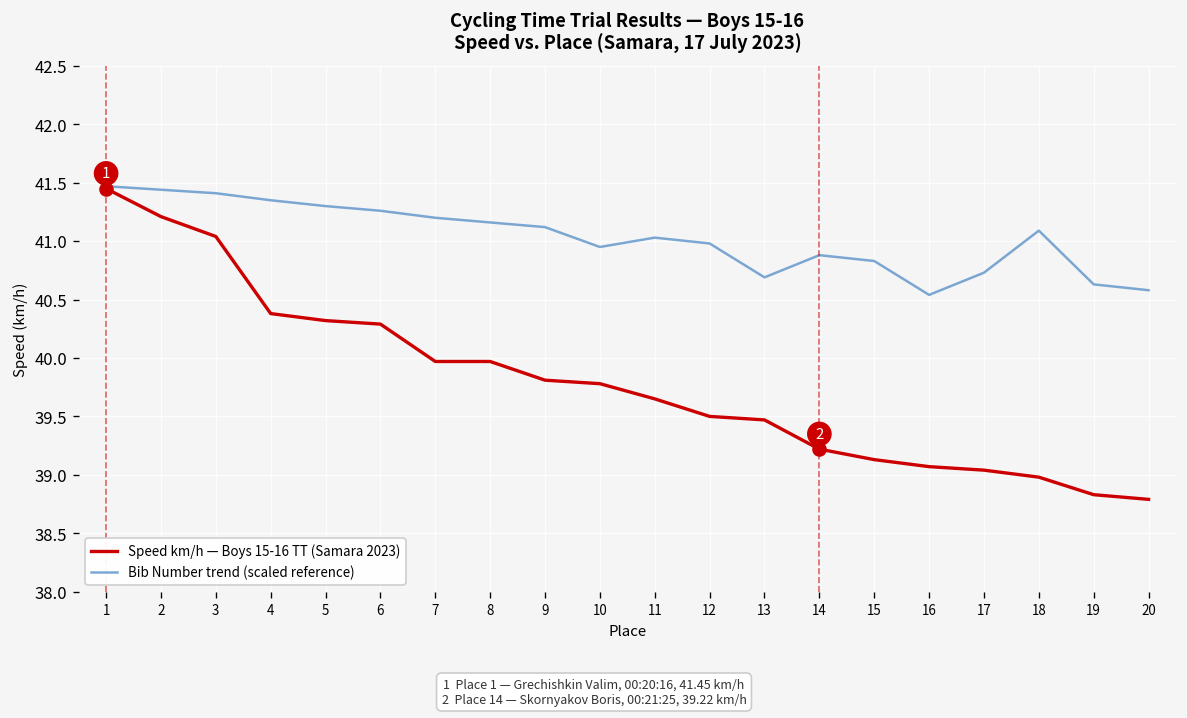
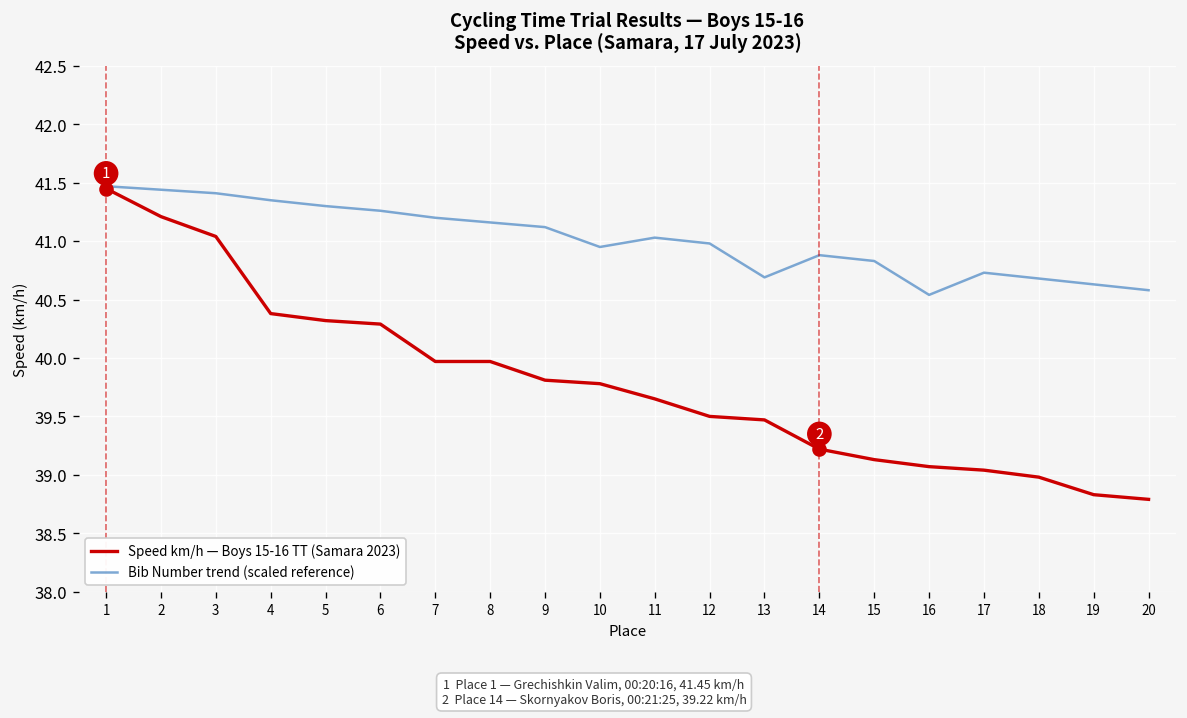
Bib Number trend (scaled reference), 18: 41.1 -> 40.7
